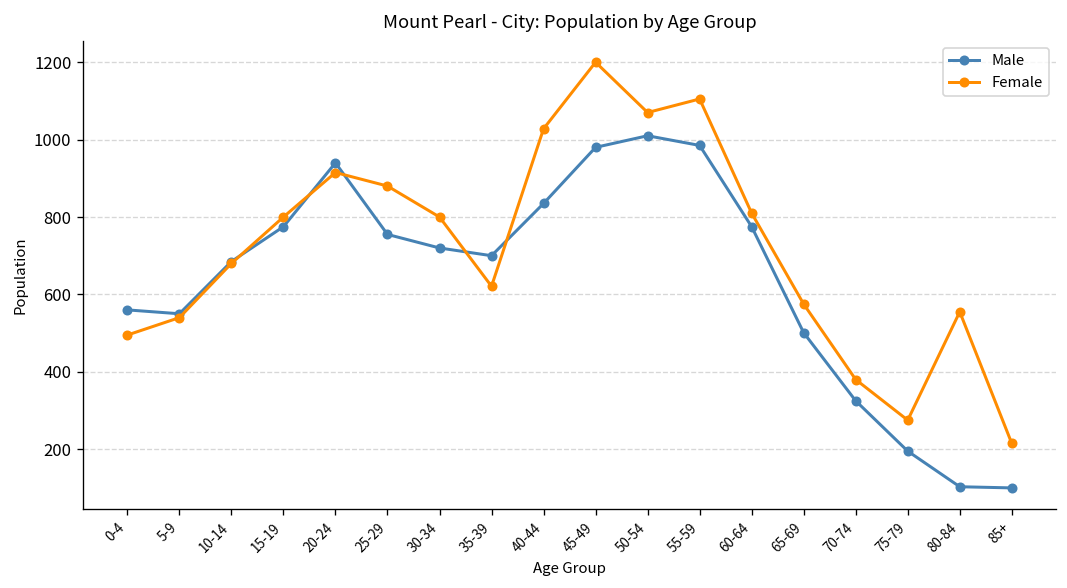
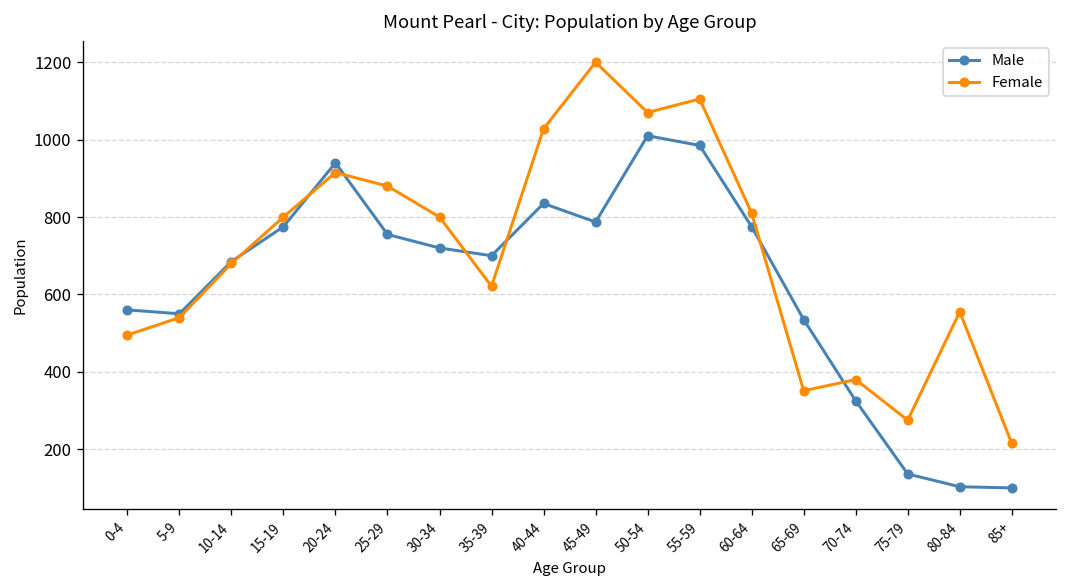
Male, 45-49: 980 -> 790
Male, 65-69: 500 -> 540
Female, 65-69: 580 -> 350
Male, 75-79: 200 -> 140
